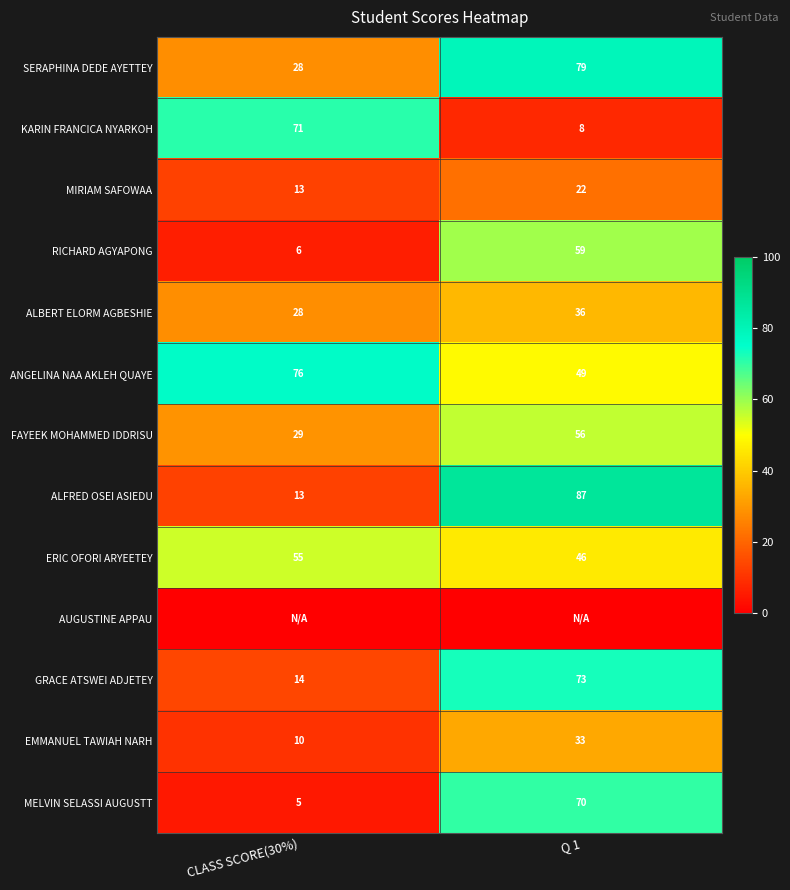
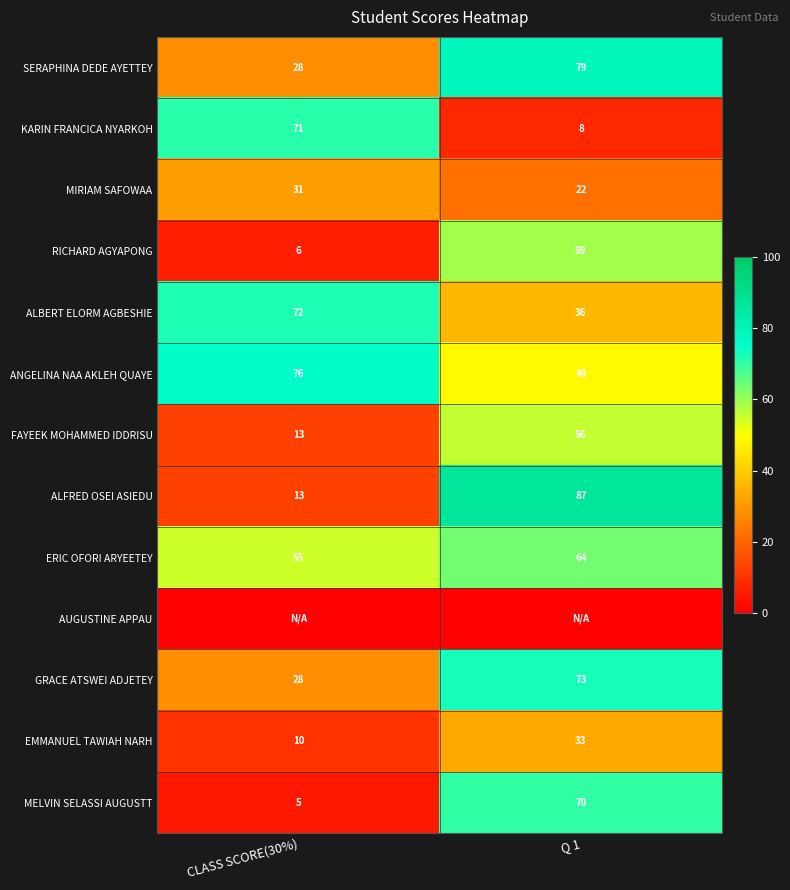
MIRIAM SAFOWAA, CLASS SCORE(30%): 13 -> 31
ALBERT ELORM AGBESHIE, CLASS SCORE(30%): 28 -> 72
FAYEEK MOHAMMED IDDRISU, CLASS SCORE(30%): 29 -> 13
ERIC OFORI ARYEETEY, Q 1: 46 -> 64
GRACE ATSWEI ADJETEY, CLASS SCORE(30%): 14 -> 28
